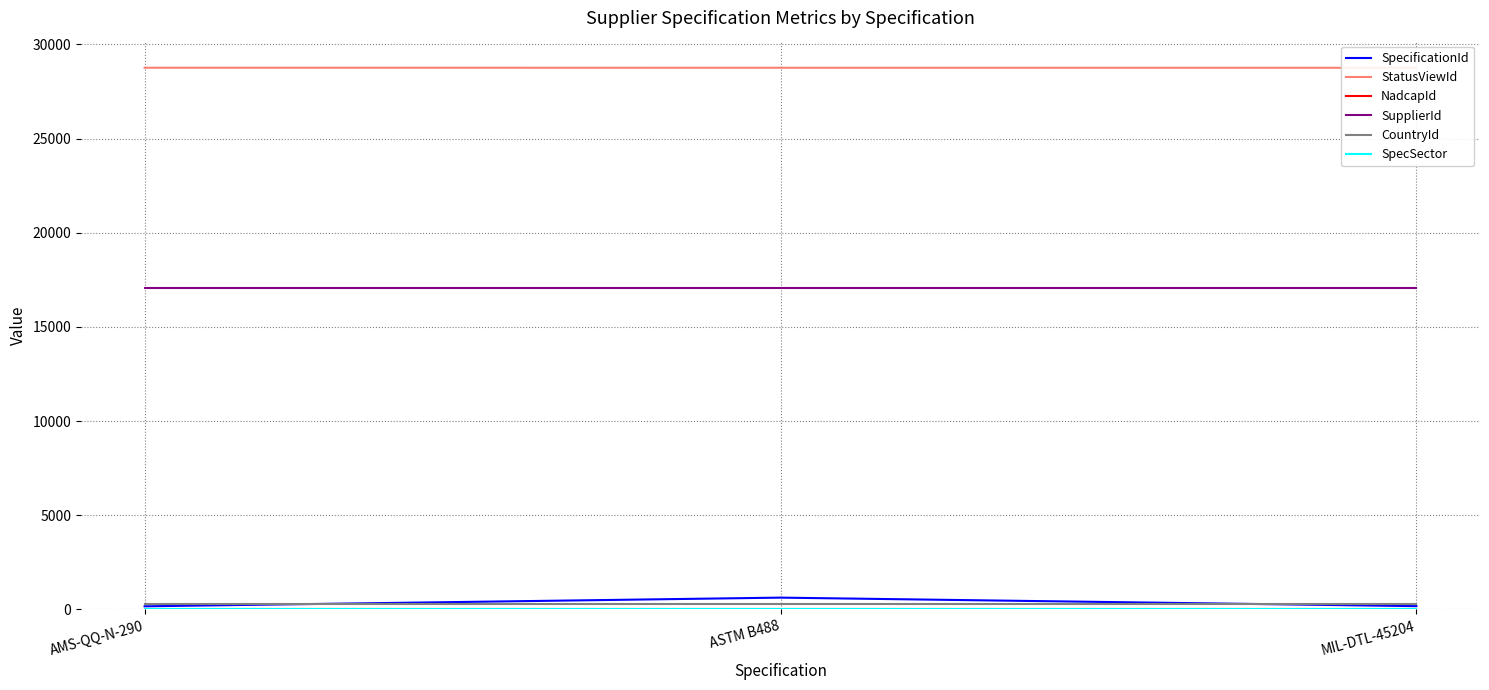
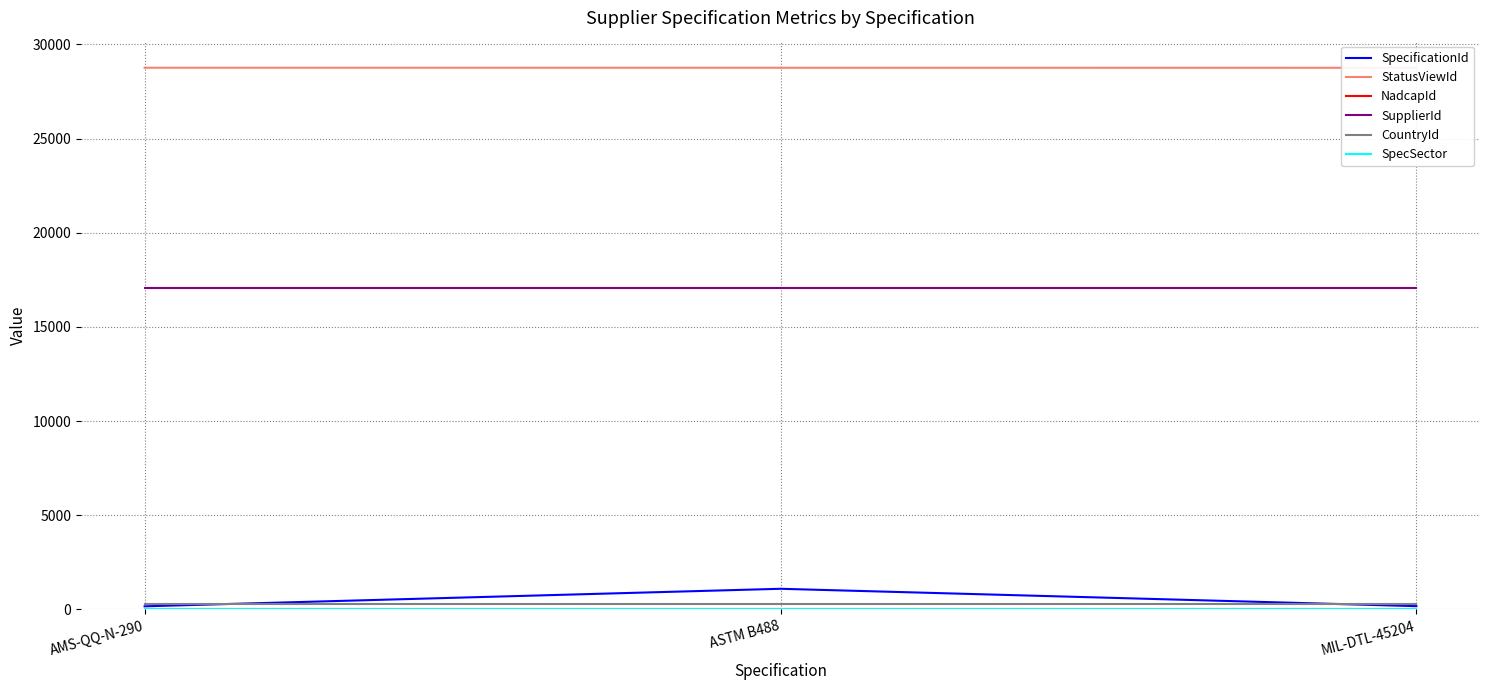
SpecificationId, ASTM B488: 600 -> 1100
